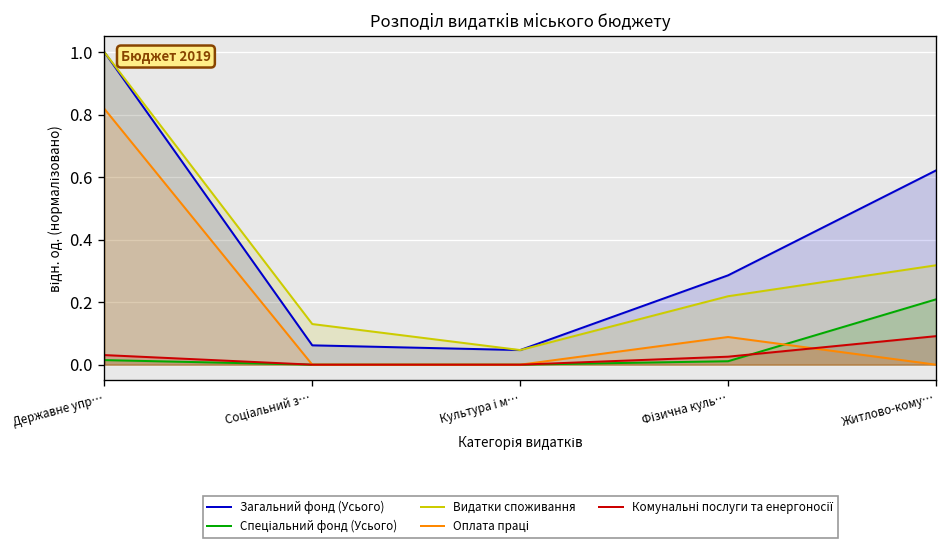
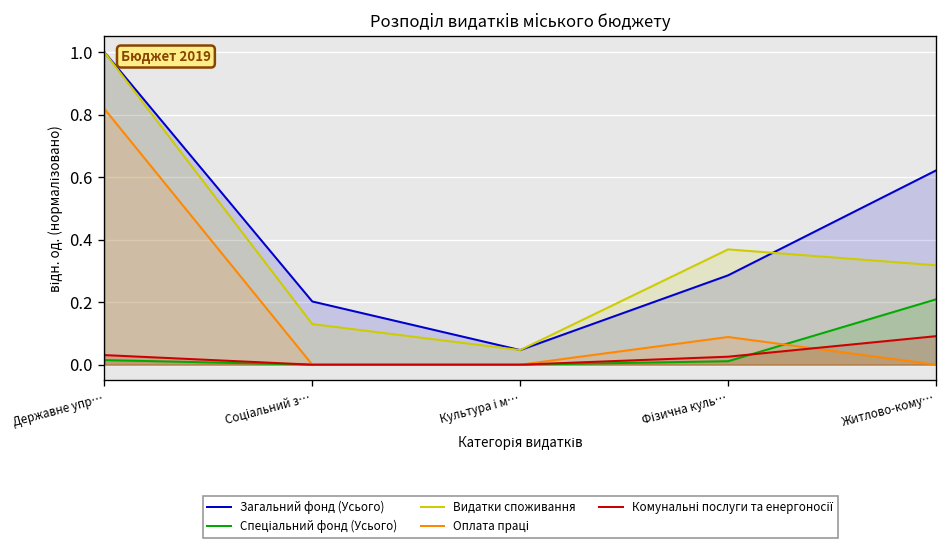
Загальний фонд (Усього), Соціальний з…: 0.06 -> 0.20
Видатки споживання, Фізична куль…: 0.22 -> 0.37
